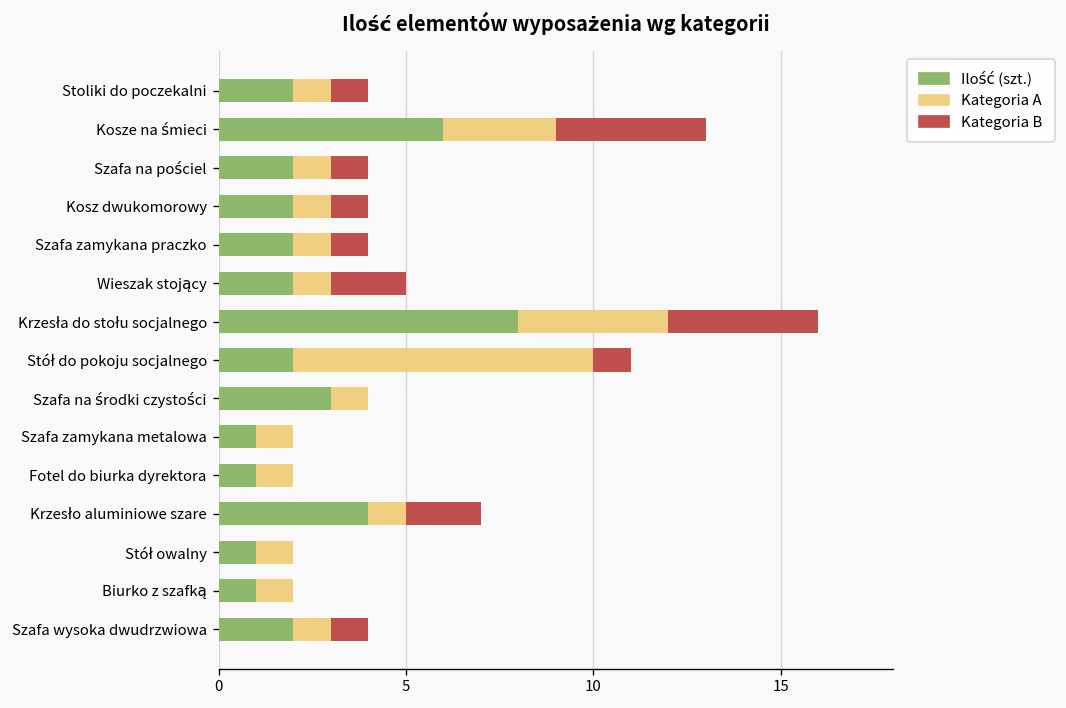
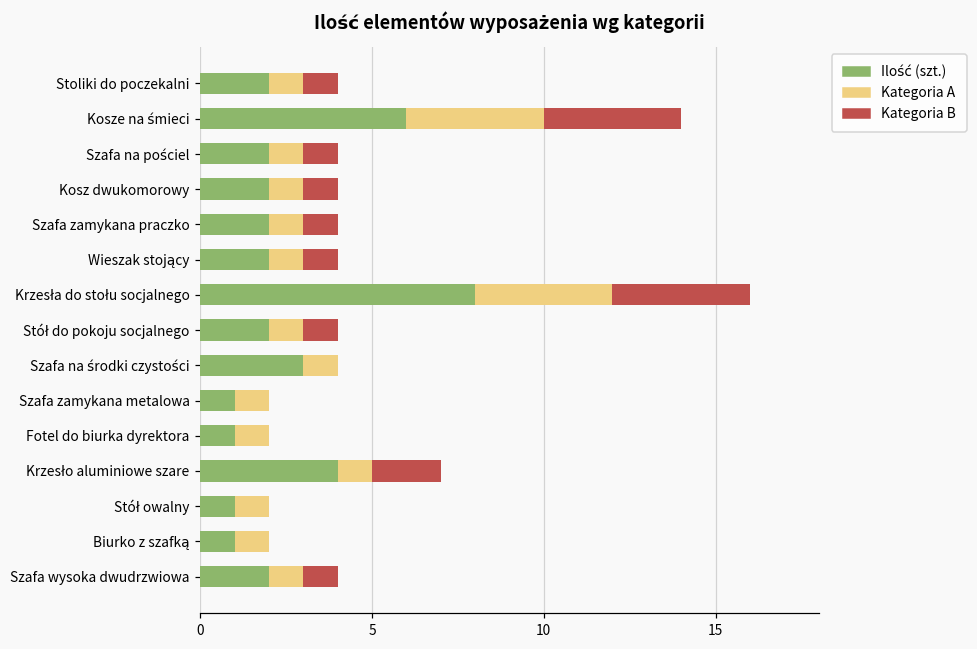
Kategoria A, Kosze na śmieci: 3 -> 4
Kategoria B, Wieszak stojący: 2 -> 1
Kategoria A, Stół do pokoju socjalnego: 8 -> 1
